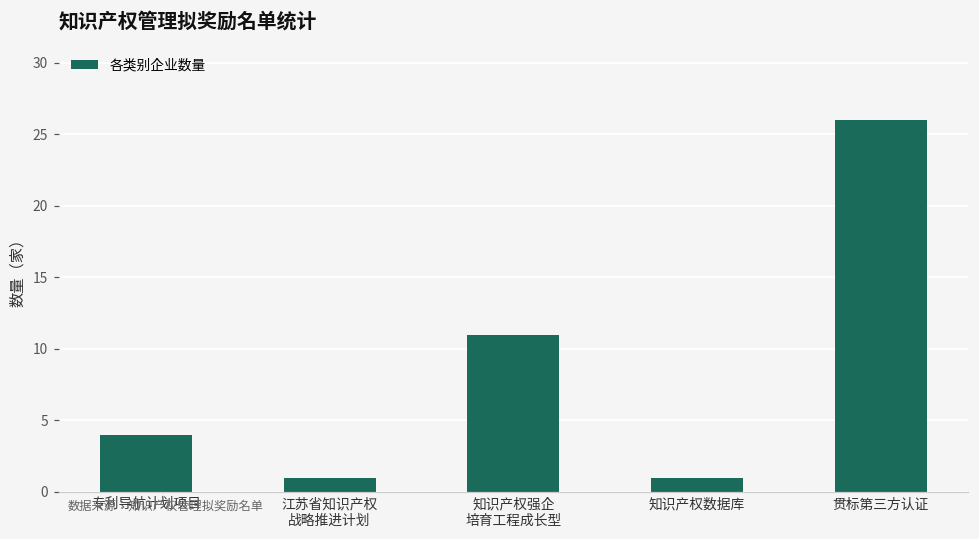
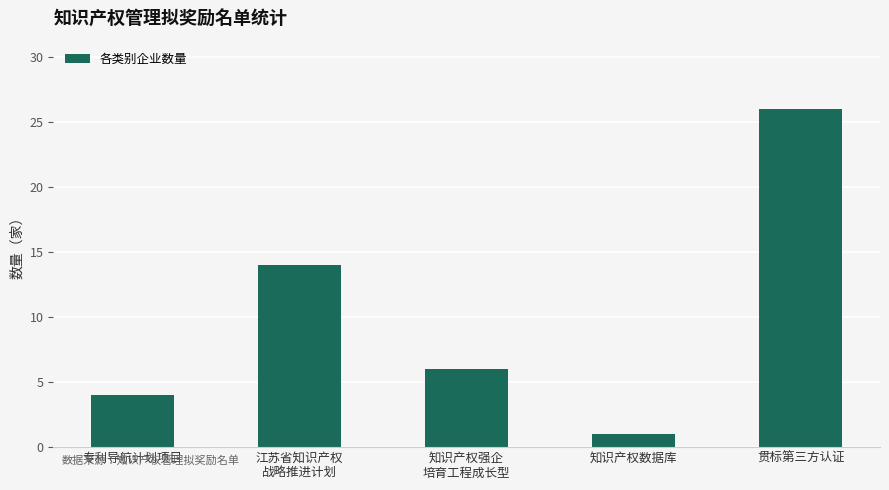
江苏省知识产权 战略推进计划: 1 -> 14
知识产权强企 培育工程成长型: 11 -> 6
